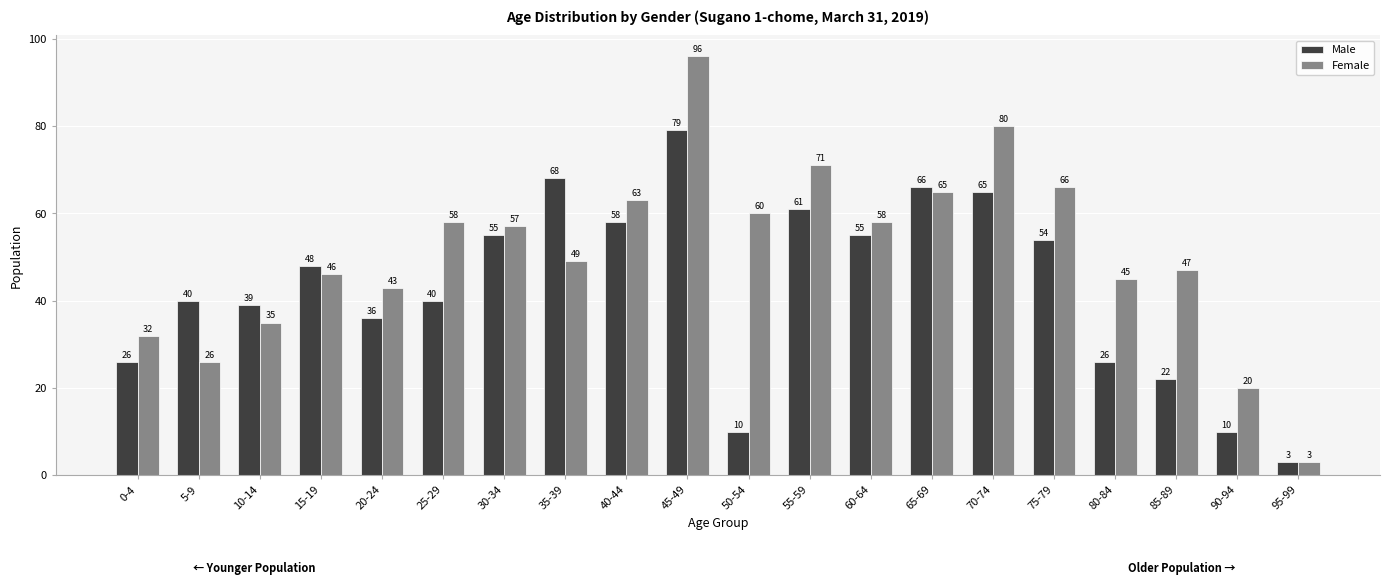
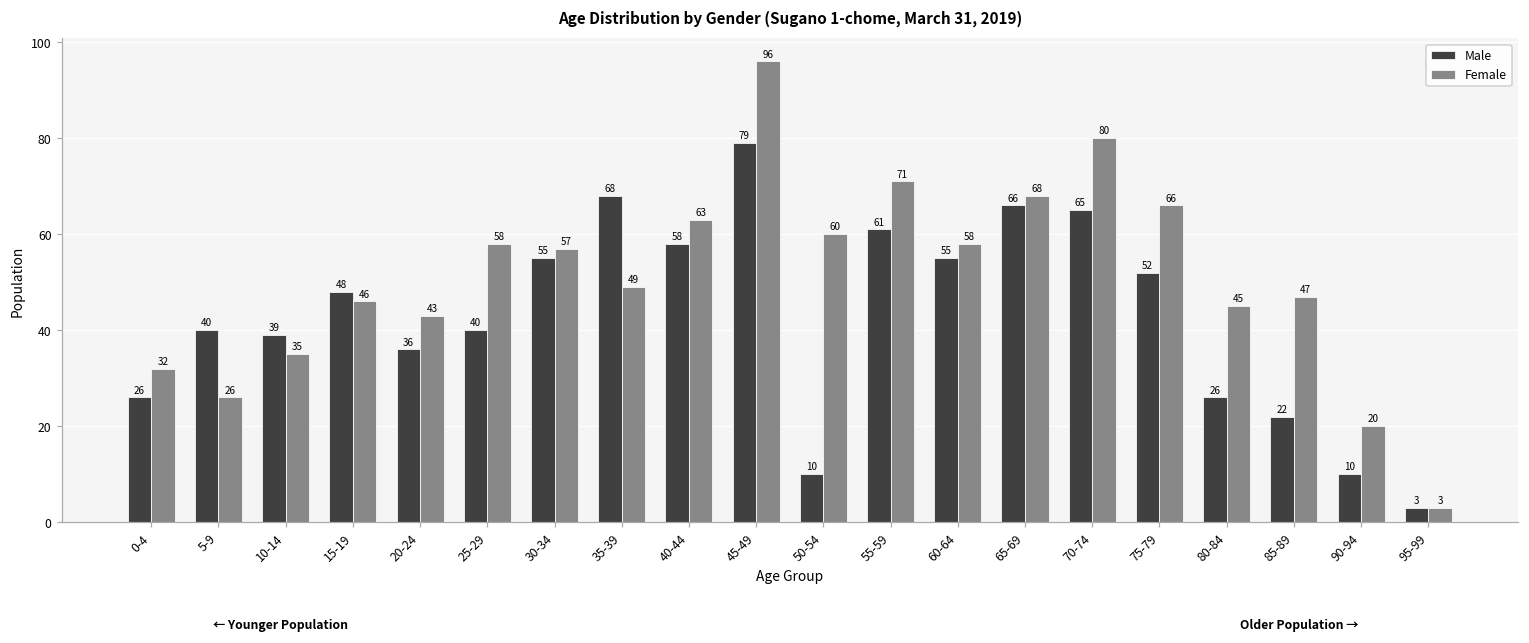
Female, 65-69: 65 -> 68
Male, 75-79: 54 -> 52
